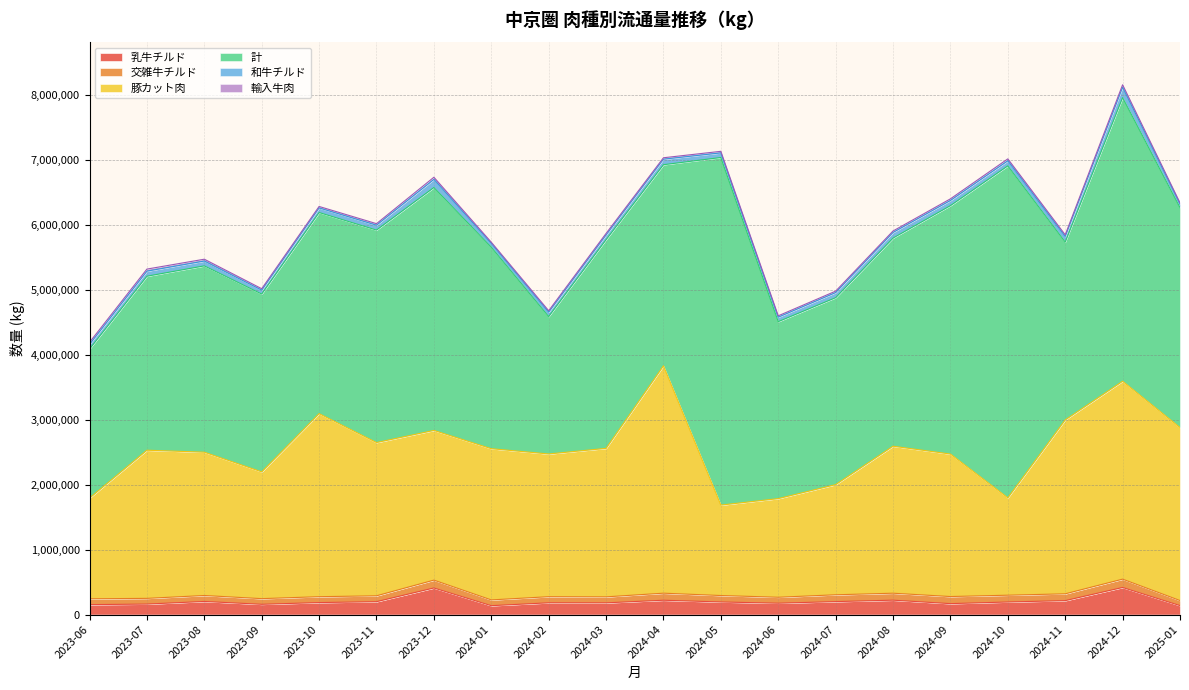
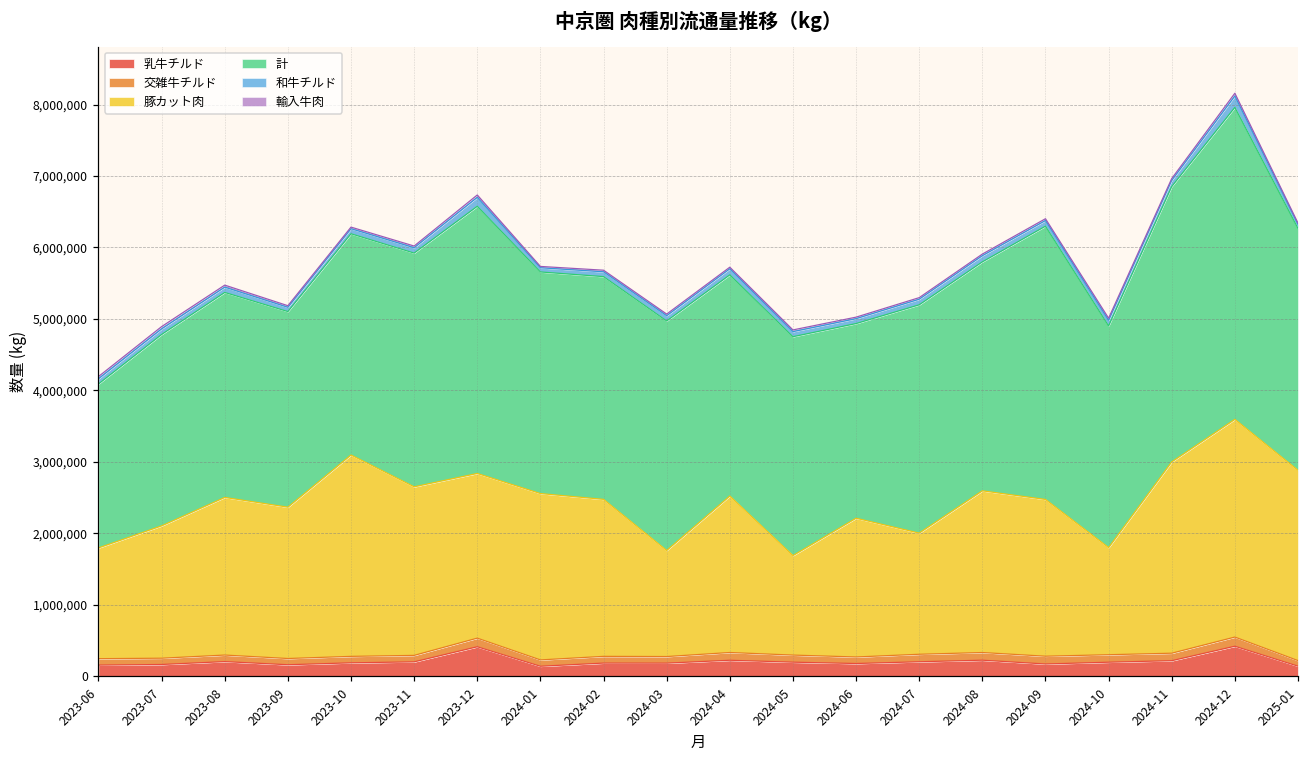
豚カット肉, 2023-07: 2,300,000 -> 1,900,000
豚カット肉, 2023-09: 2,000,000 -> 2,100,000
計, 2024-02: 2,100,000 -> 3,100,000
豚カット肉, 2024-03: 2,300,000 -> 1,500,000
豚カット肉, 2024-04: 3,500,000 -> 2,200,000
計, 2024-05: 5,400,000 -> 3,100,000
豚カット肉, 2024-06: 1,500,000 -> 1,900,000
計, 2024-07: 2,900,000 -> 3,200,000
計, 2024-10: 5,100,000 -> 3,100,000
計, 2024-11: 2,700,000 -> 3,900,000
